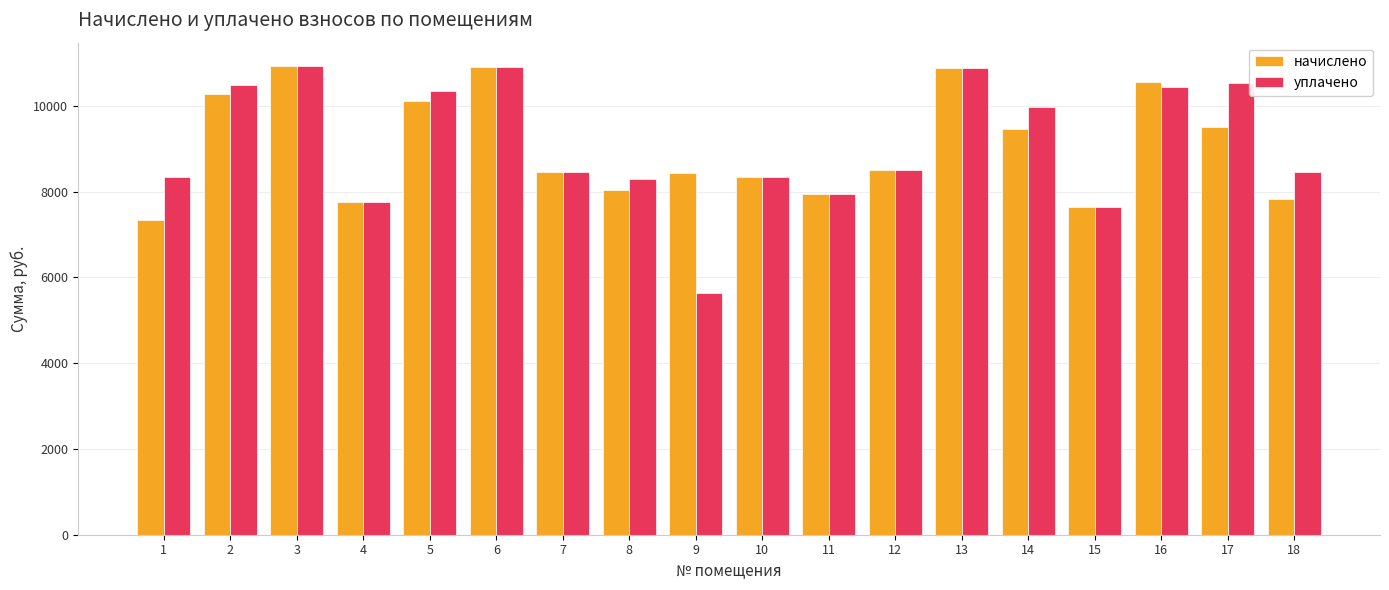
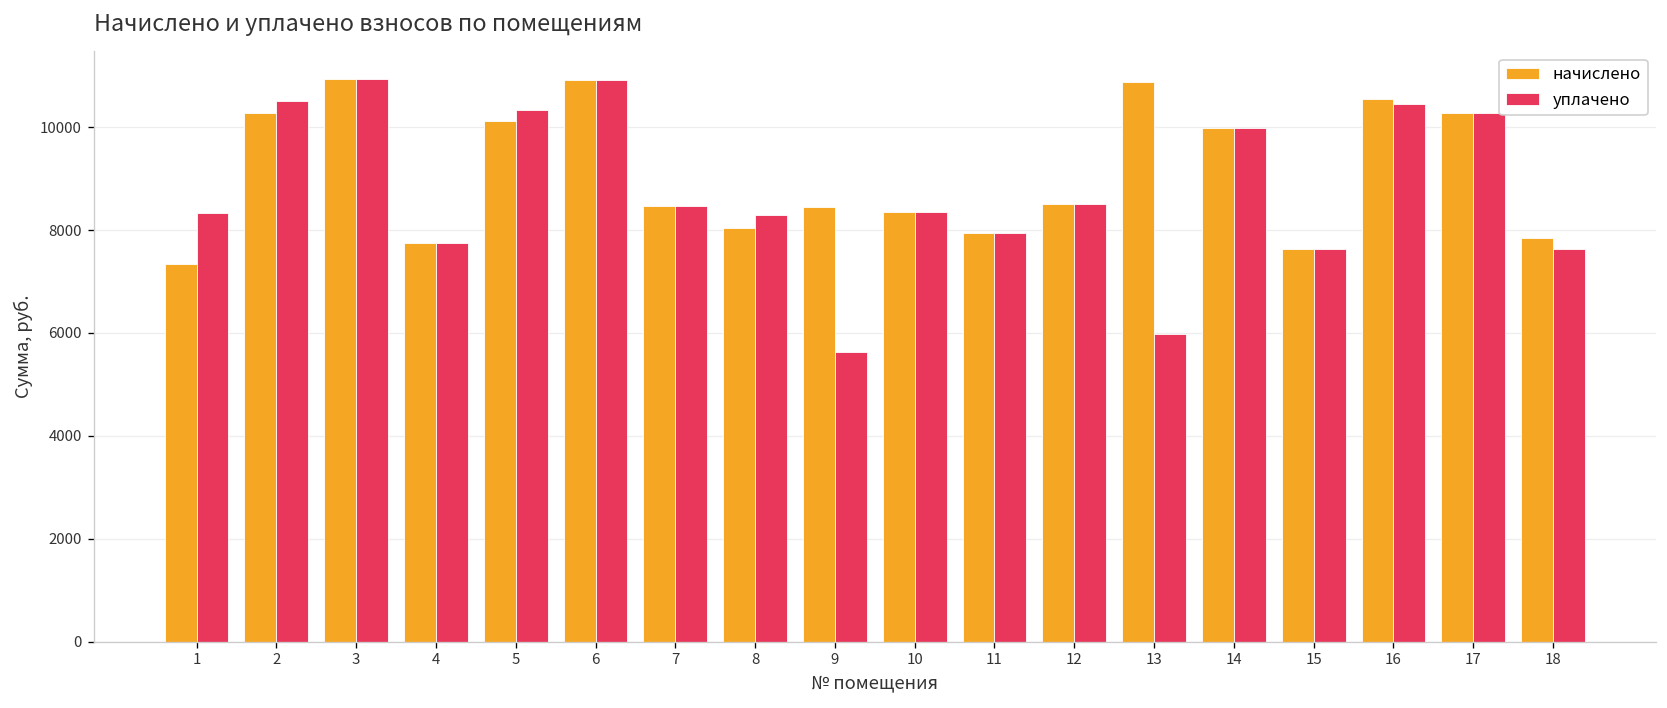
уплачено, 13: 10900 -> 6000
начислено, 14: 9500 -> 10000
начислено, 17: 9500 -> 10300
уплачено, 17: 10500 -> 10300
уплачено, 18: 8500 -> 7600
